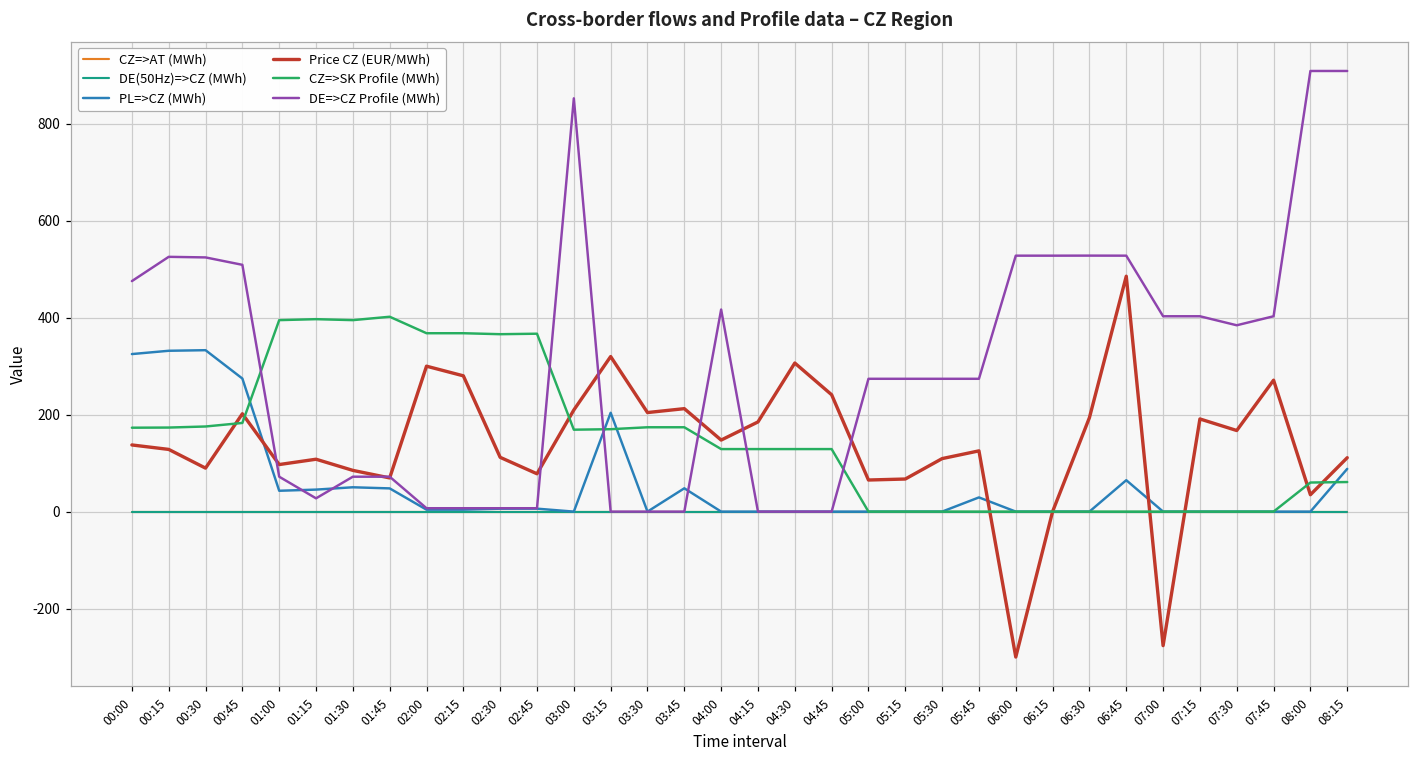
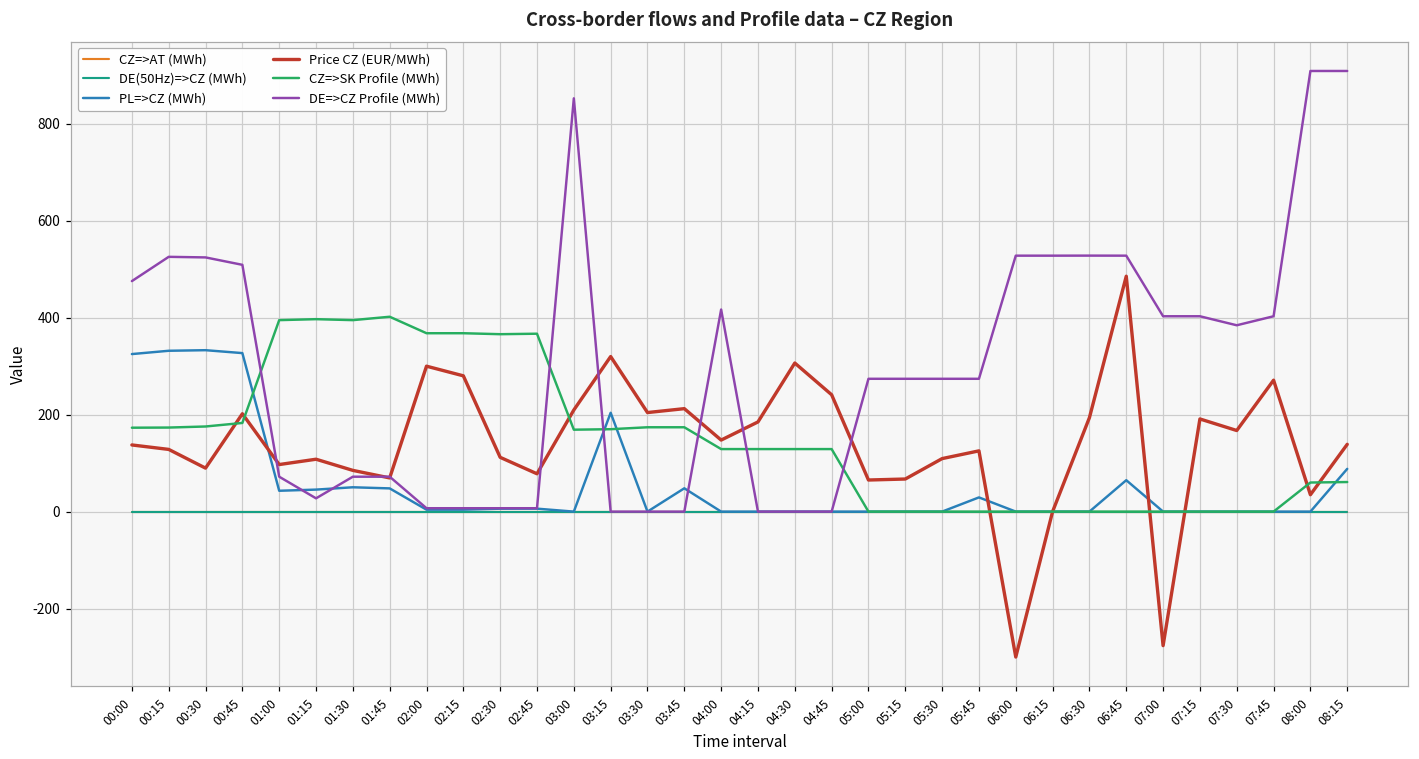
PL=>CZ (MWh), 00:45: 270 -> 330
Price CZ (EUR/MWh), 08:15: 110 -> 140
